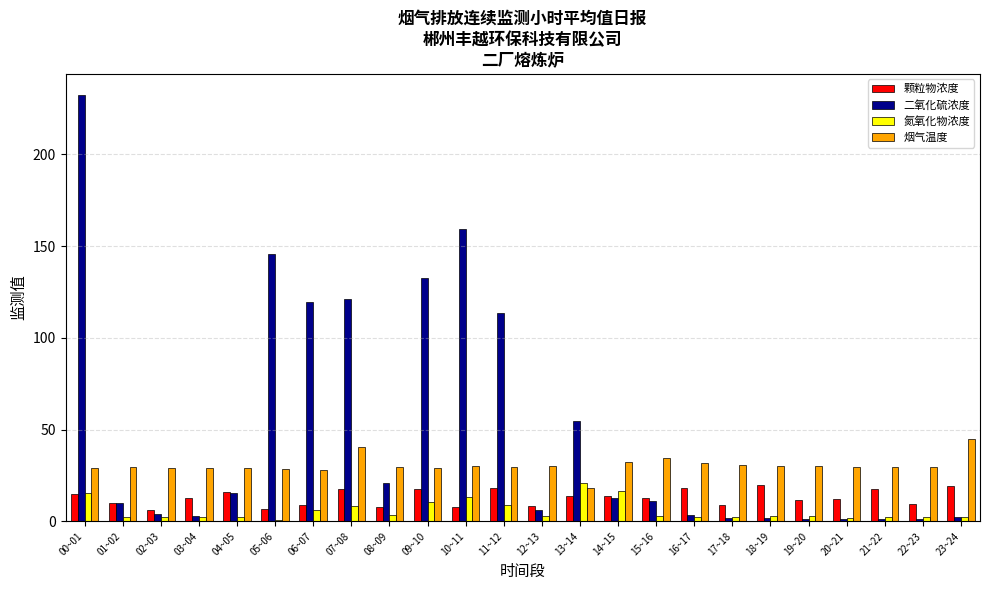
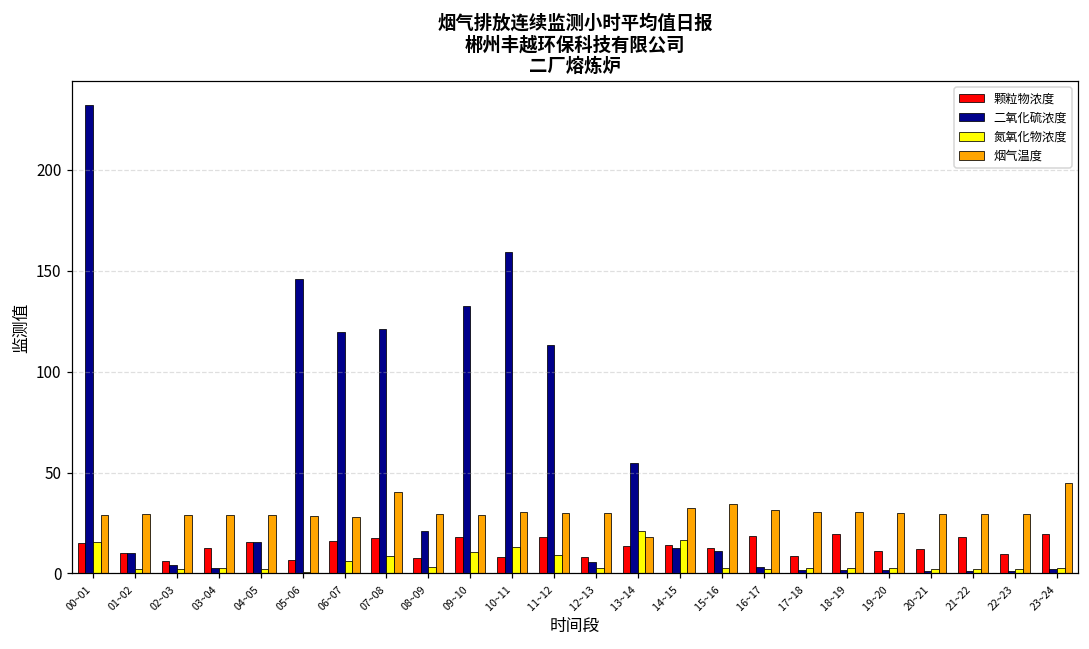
颗粒物浓度, 06~07: 9 -> 16
